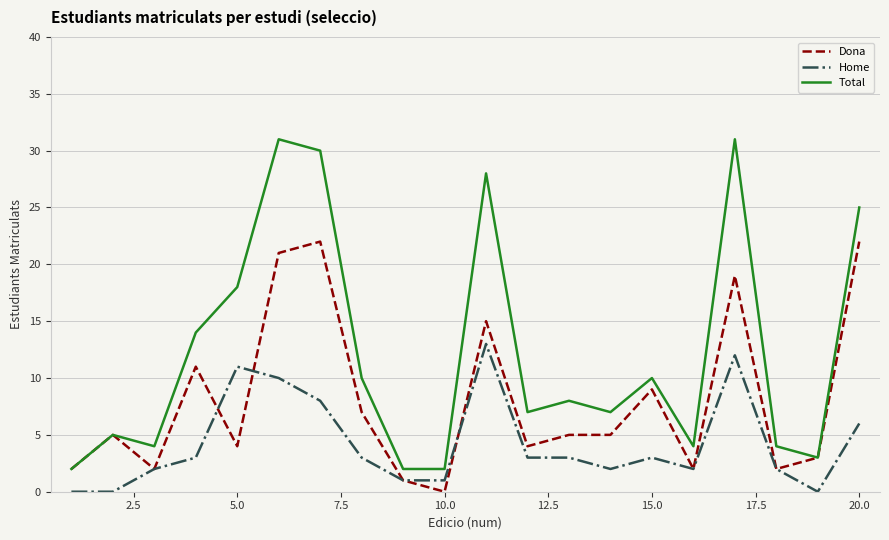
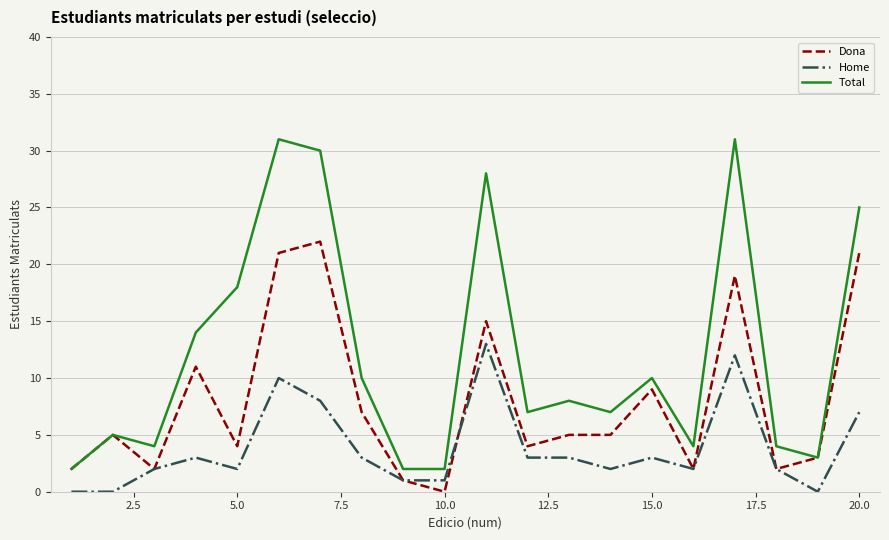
Home, 5.0: 11 -> 2
Dona, 20.0: 22 -> 21
Home, 20.0: 6 -> 7
